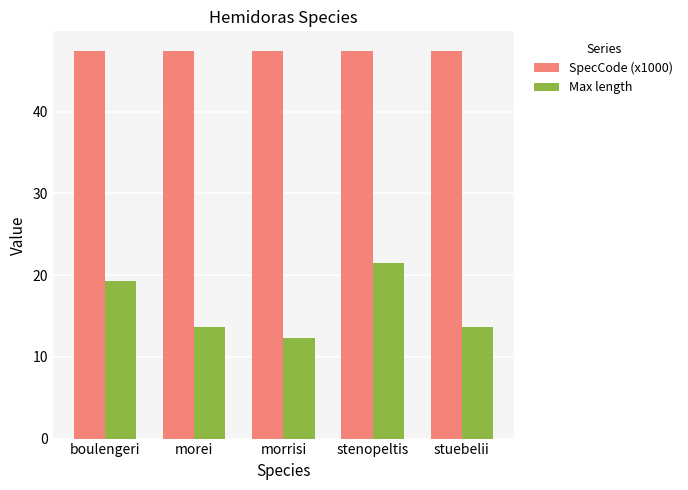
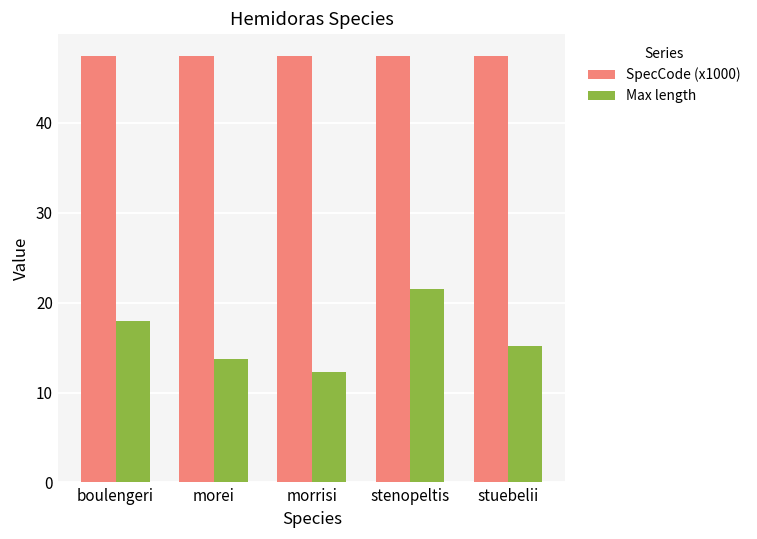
Max length, boulengeri: 19 -> 18
Max length, stuebelii: 14 -> 15
